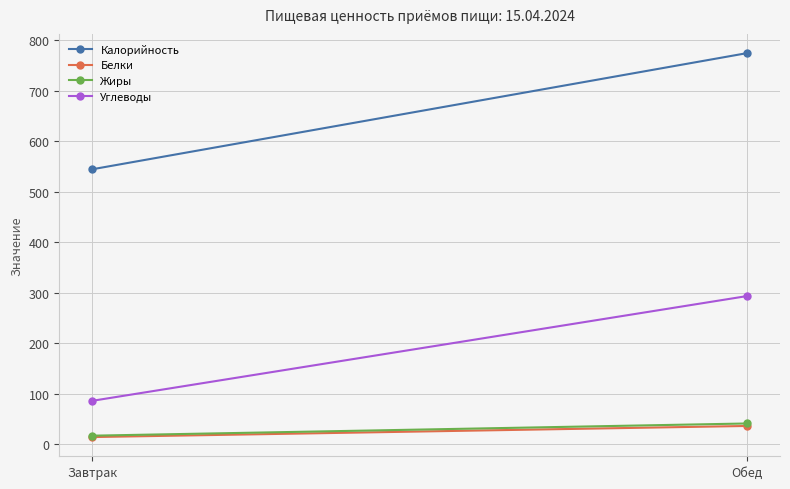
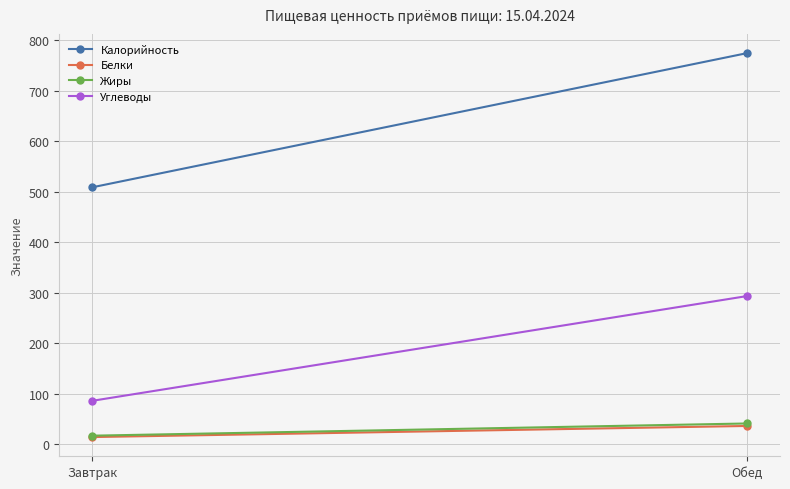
Калорийность, Завтрак: 540 -> 510
